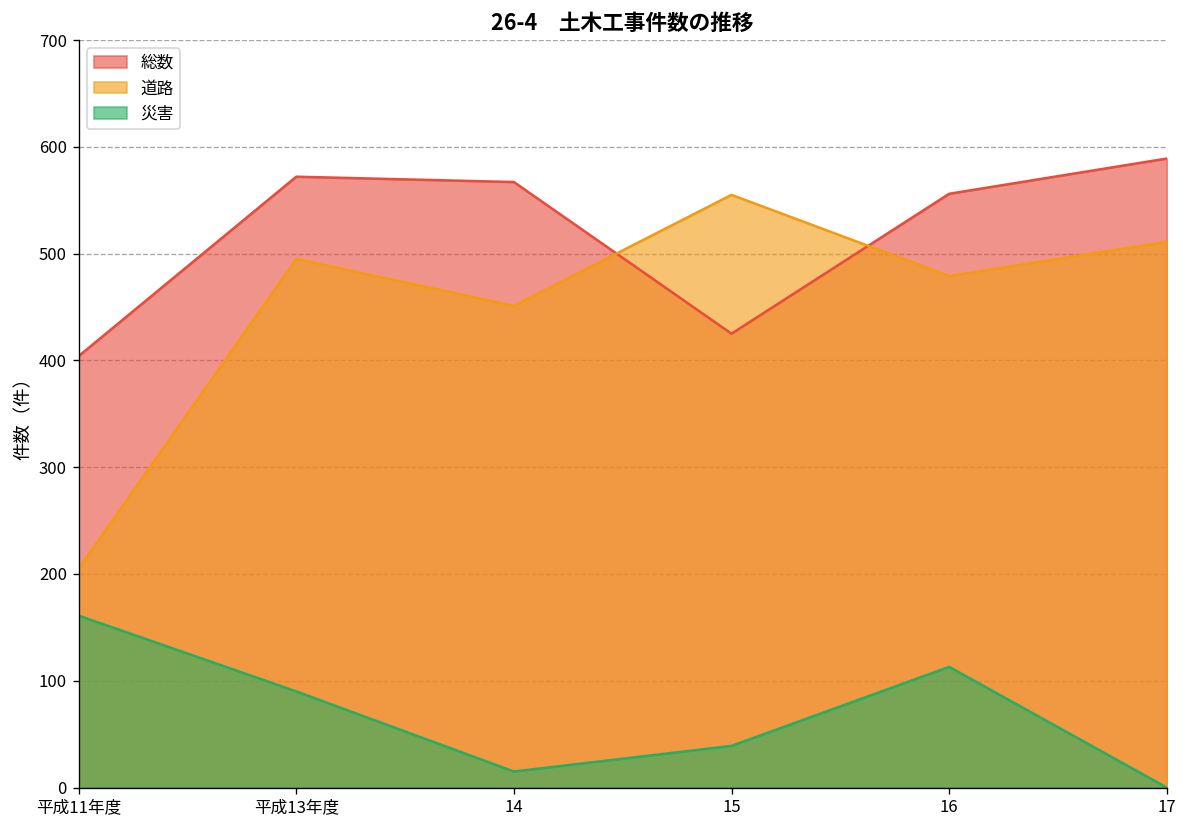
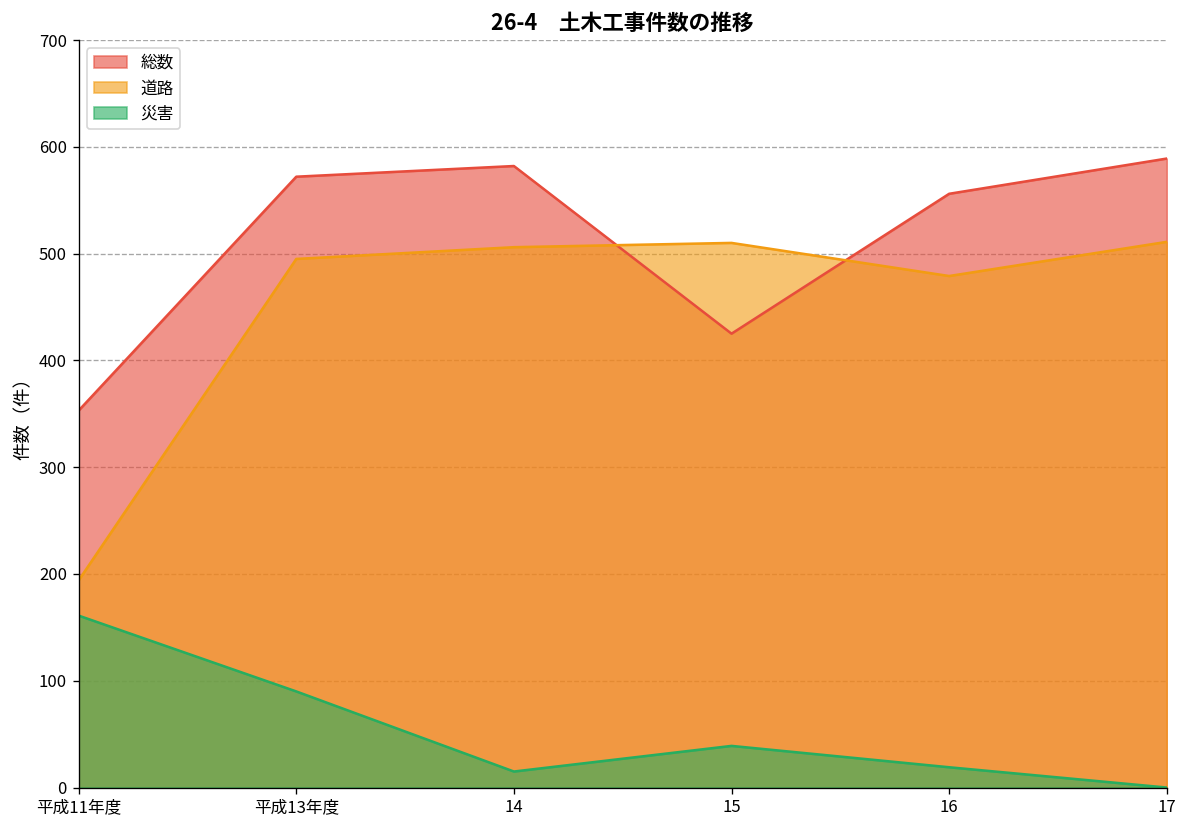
総数, 平成11年度: 400 -> 350
道路, 平成11年度: 210 -> 190
総数, 14: 570 -> 580
道路, 14: 450 -> 510
道路, 15: 560 -> 510
災害, 16: 110 -> 20
